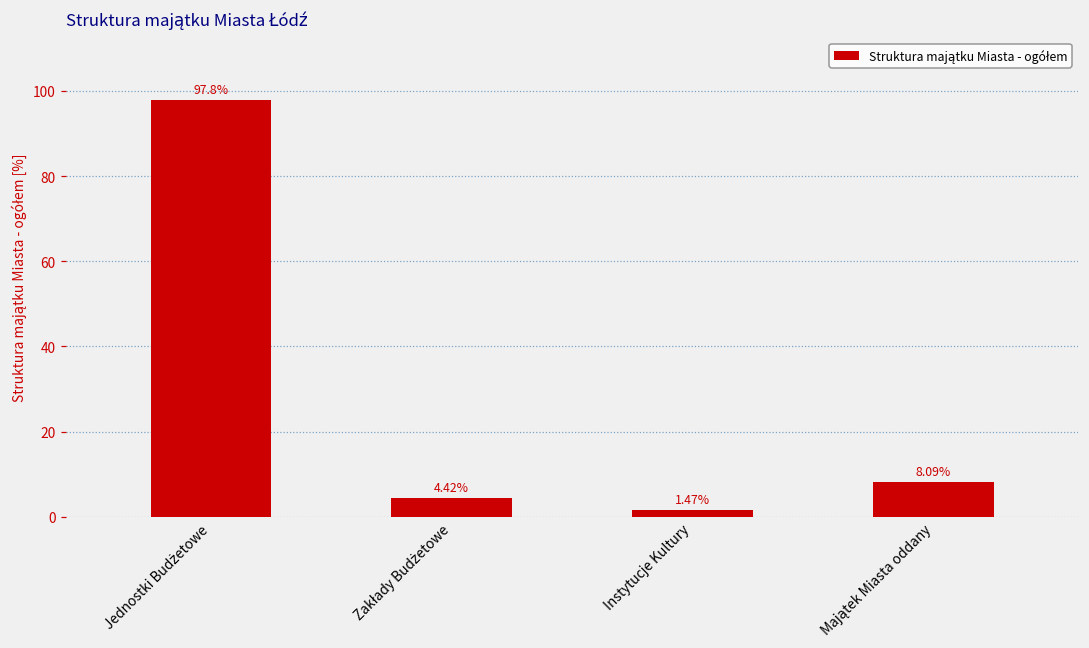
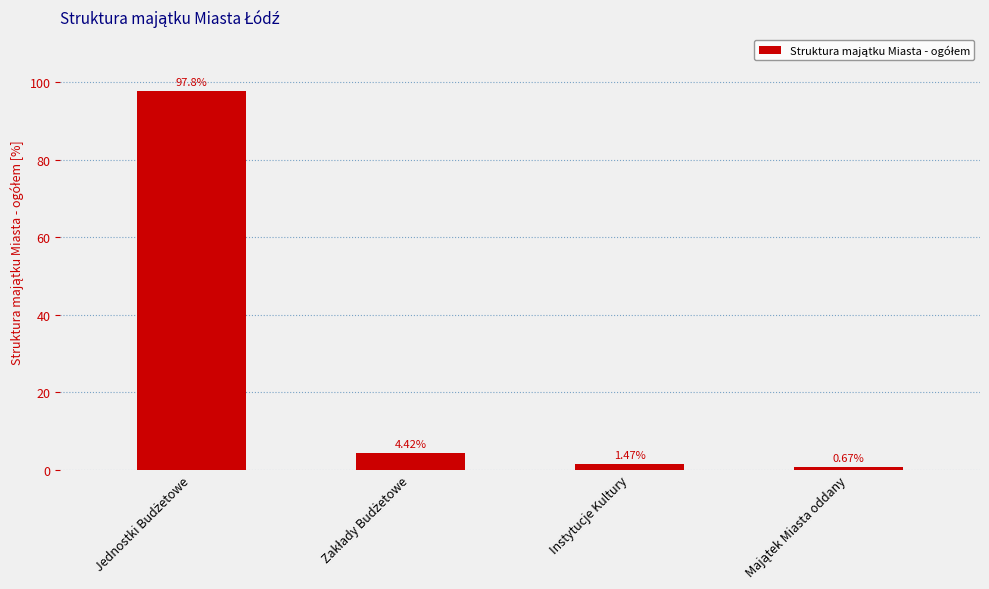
Majątek Miasta oddany: 8.09% -> 0.67%
